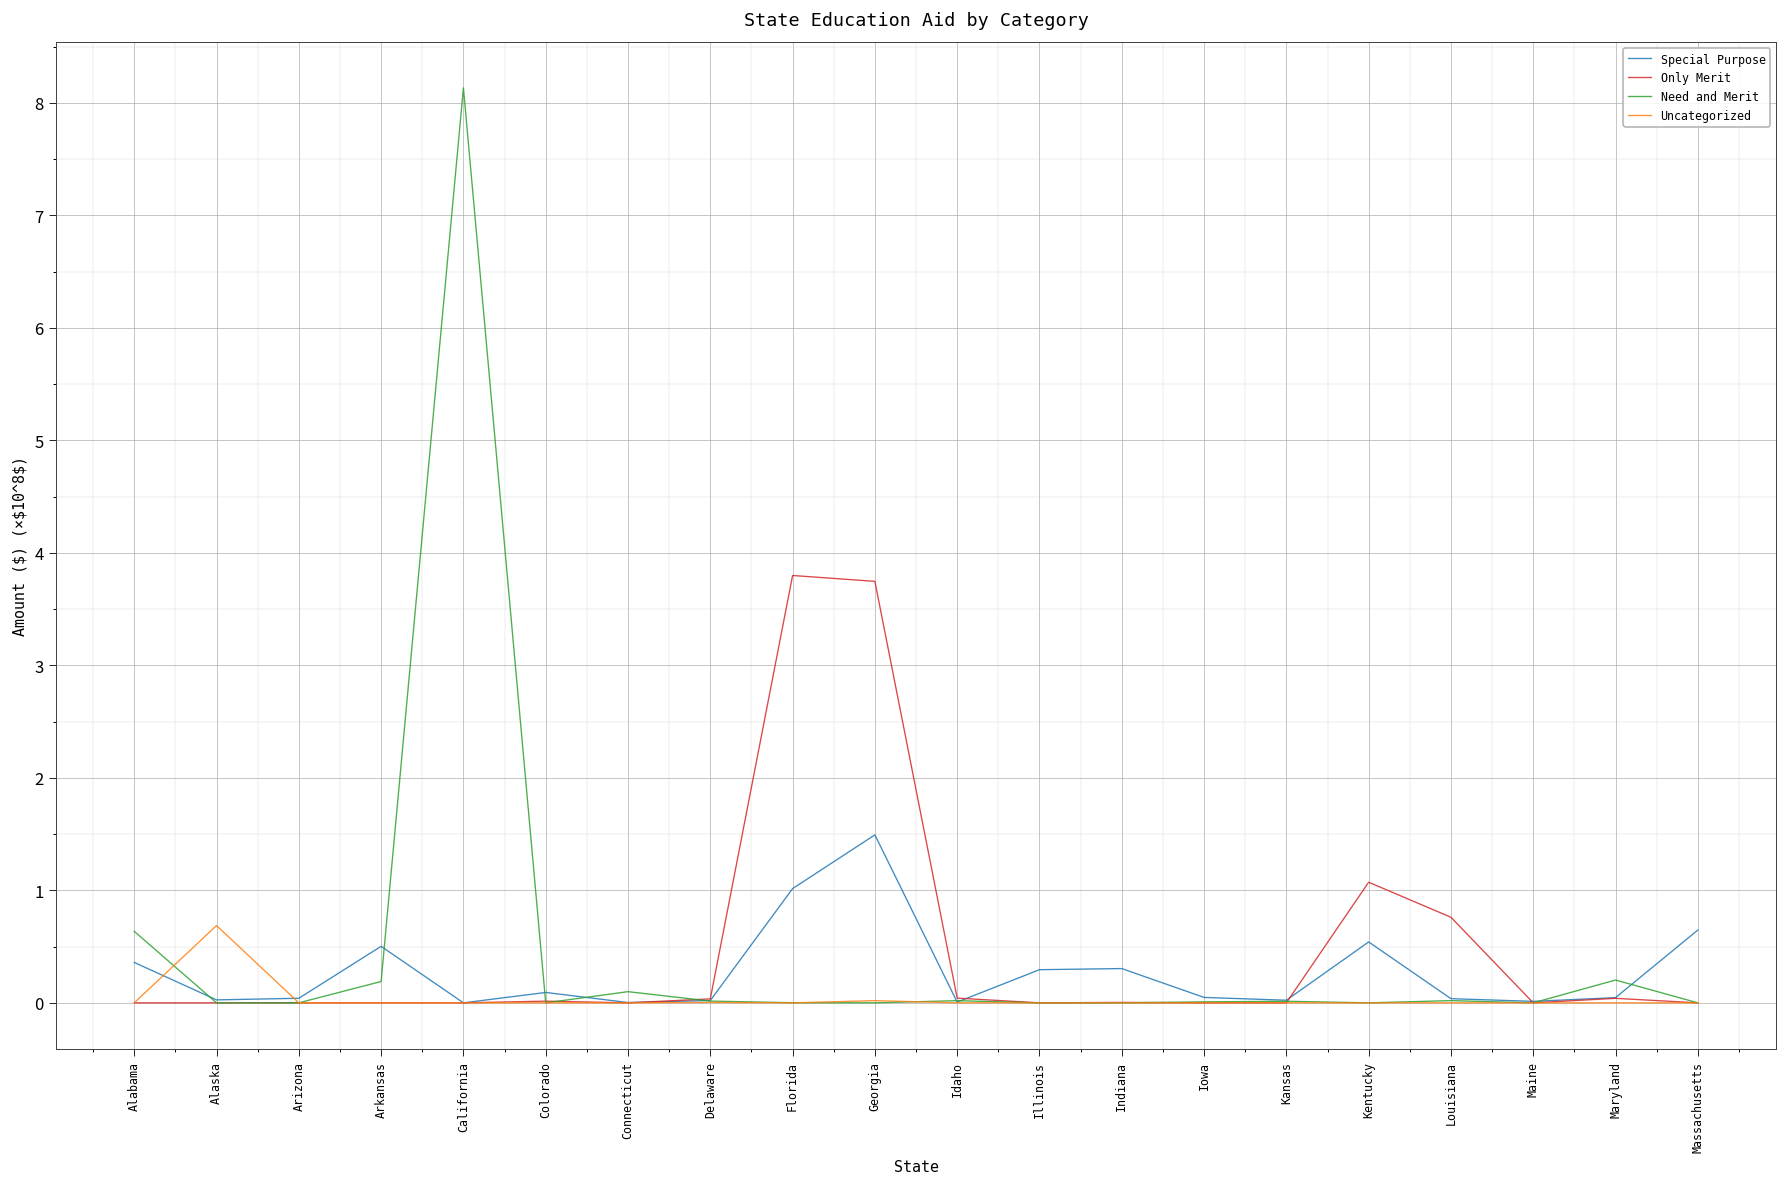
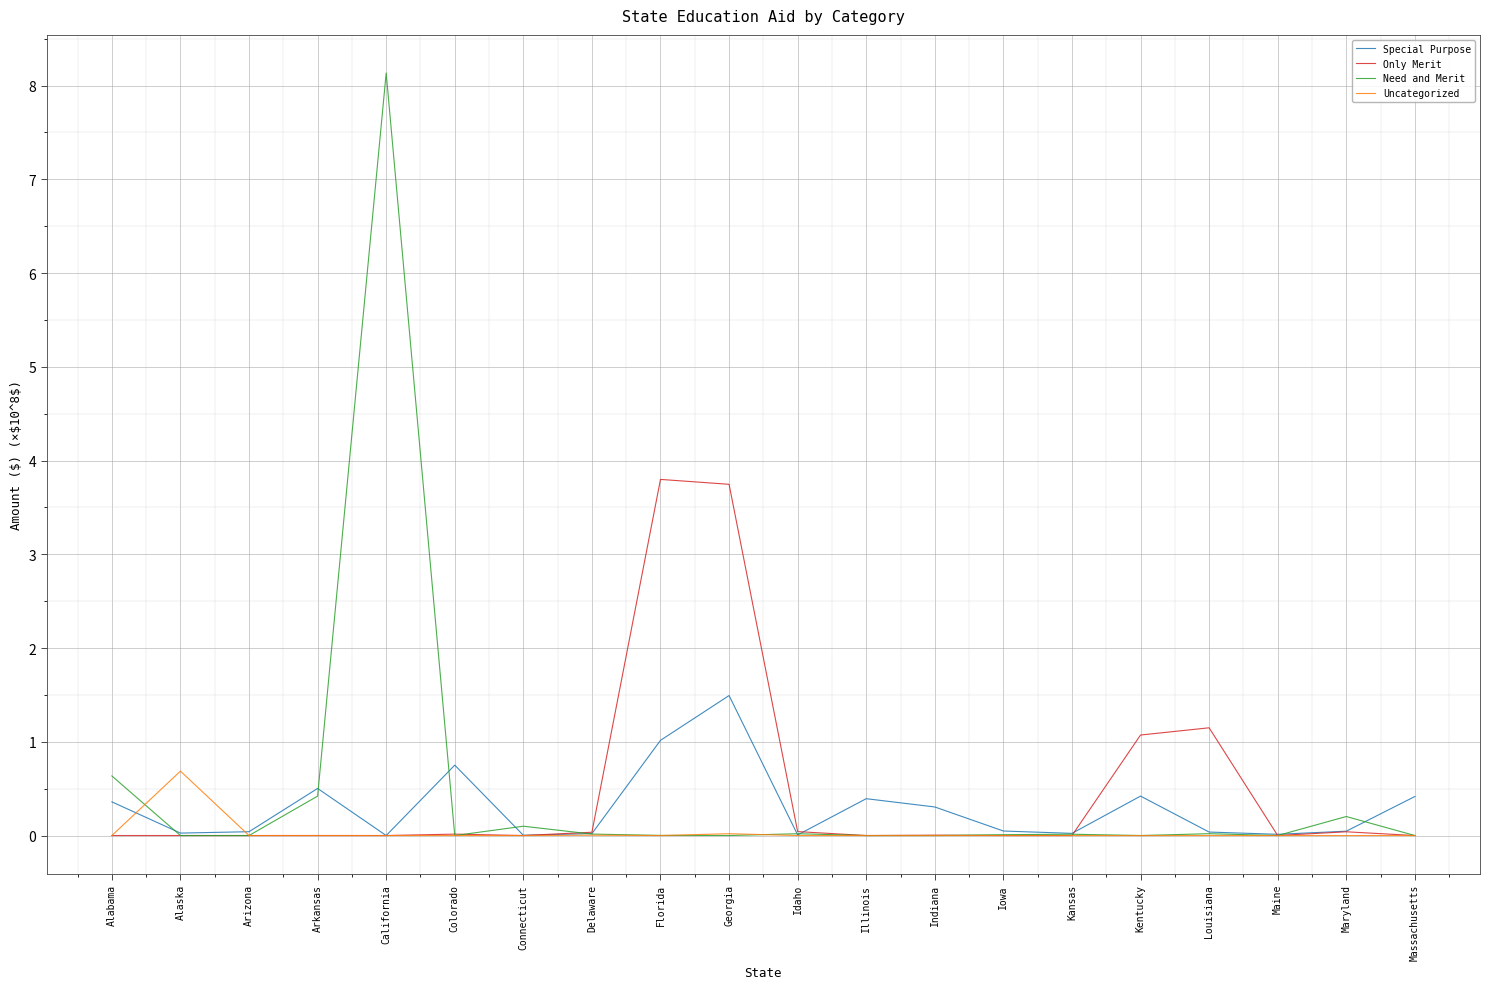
Need and Merit, Arkansas: 0.2 -> 0.4
Special Purpose, Colorado: 0.1 -> 0.8
Special Purpose, Illinois: 0.3 -> 0.4
Special Purpose, Kentucky: 0.5 -> 0.4
Only Merit, Louisiana: 0.8 -> 1.1
Special Purpose, Massachusetts: 0.6 -> 0.4
